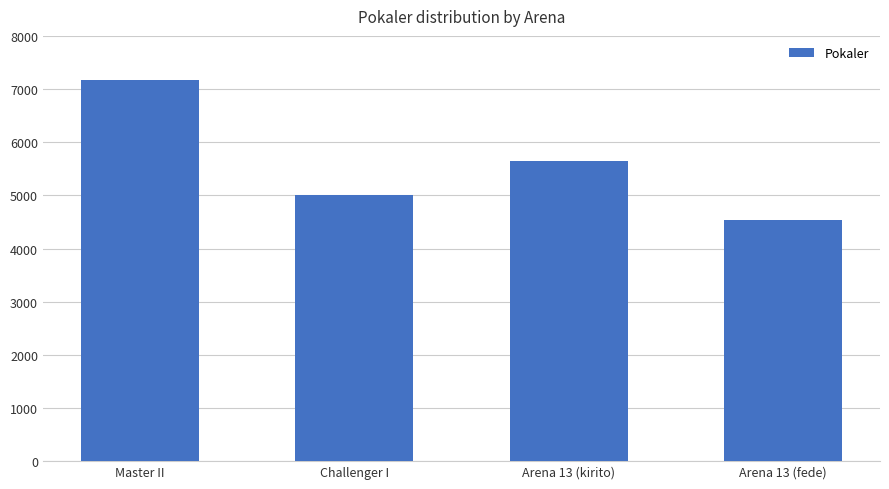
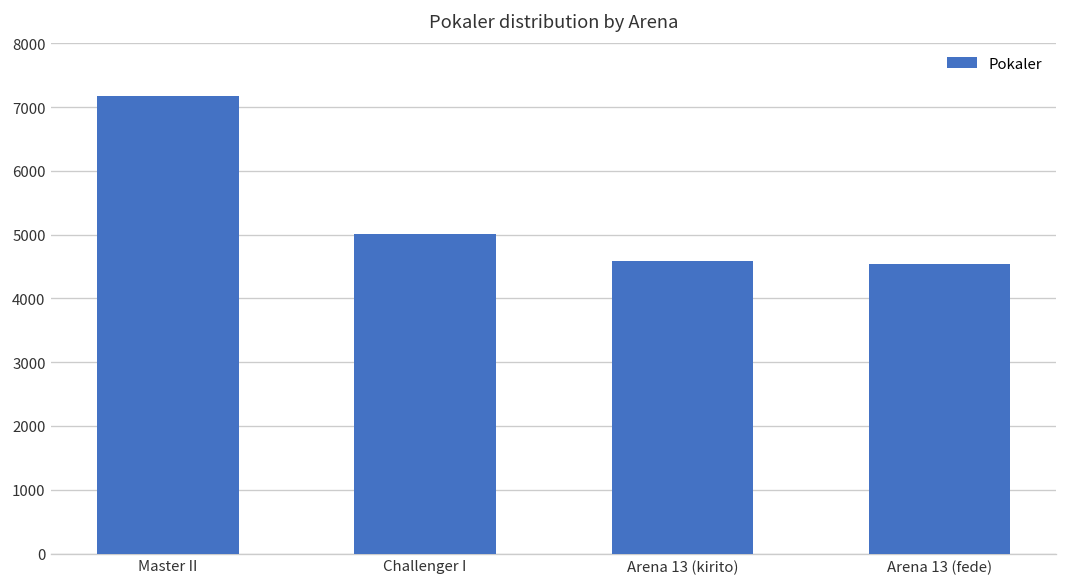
Arena 13 (kirito): 5700 -> 4600
